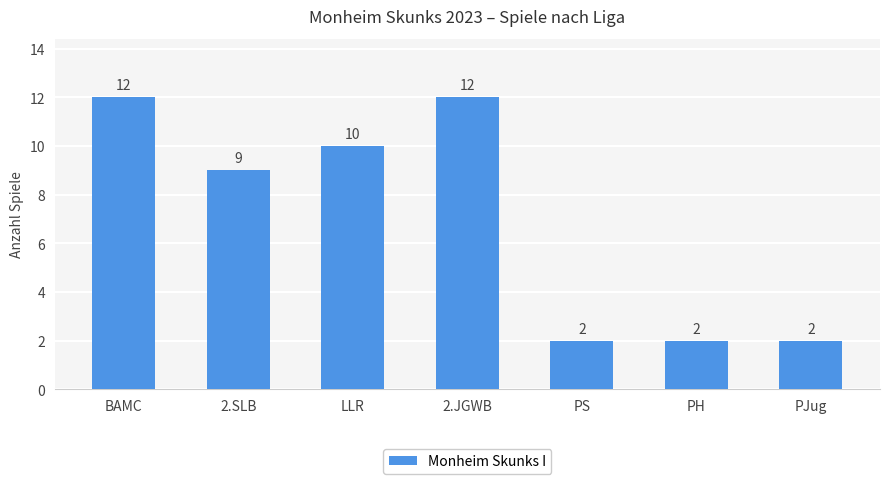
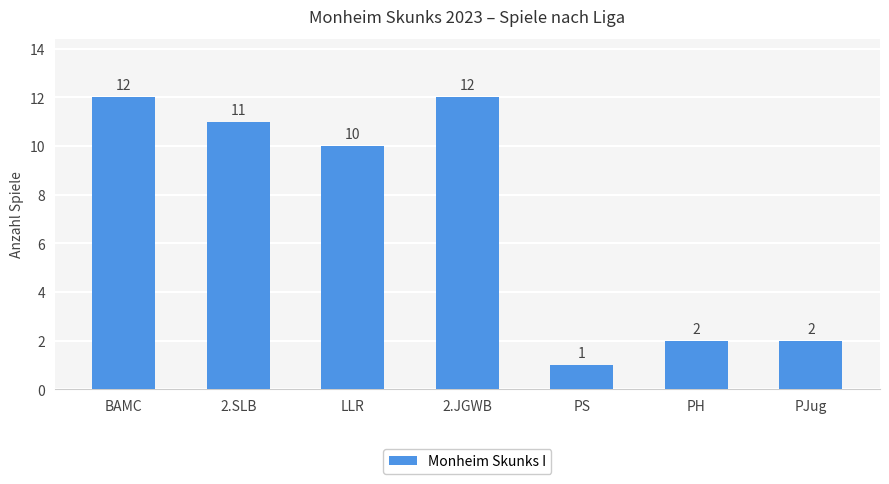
2.SLB: 9 -> 11
PS: 2 -> 1
